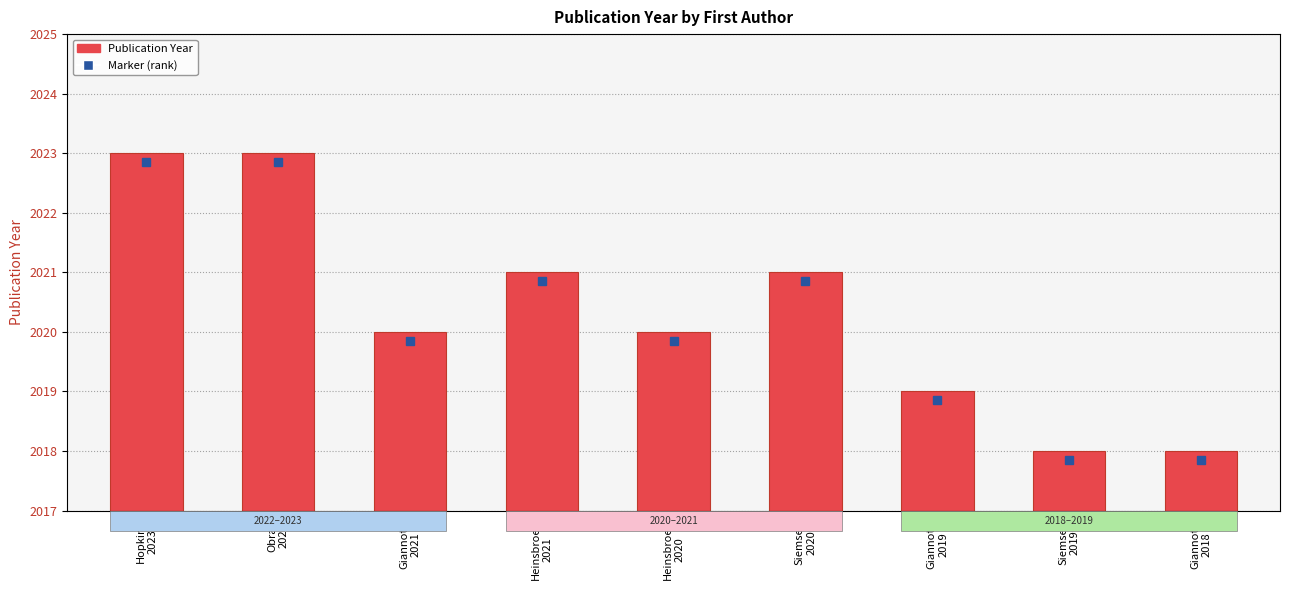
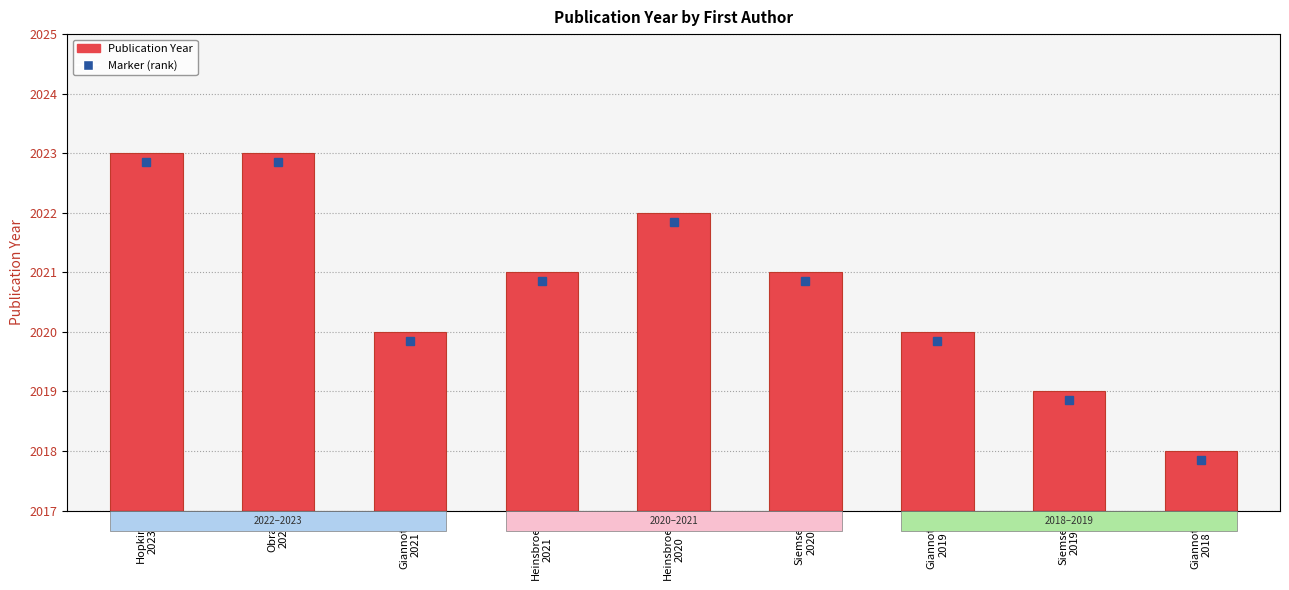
Publication Year, Heinsbroek 2020: 2020 -> 2022
Publication Year, Giannotti 2019: 2019 -> 2020
Publication Year, Siemsen 2019: 2018 -> 2019
